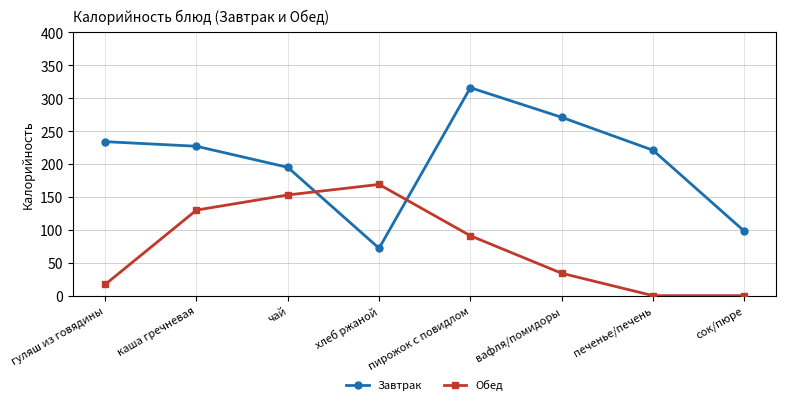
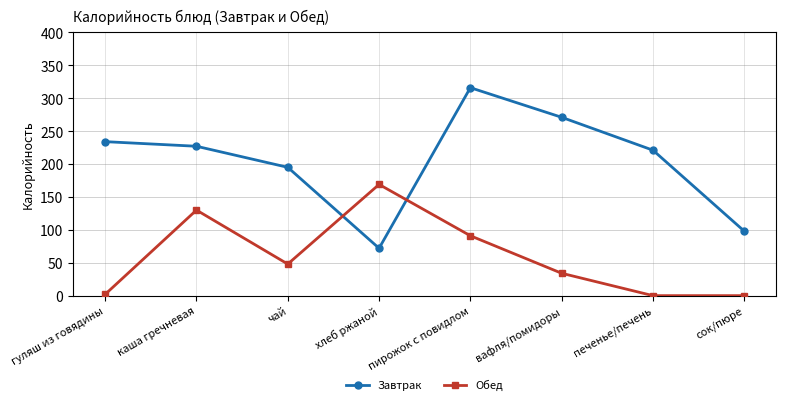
Обед, гуляш из говядины: 20 -> 0
Обед, чай: 150 -> 50
